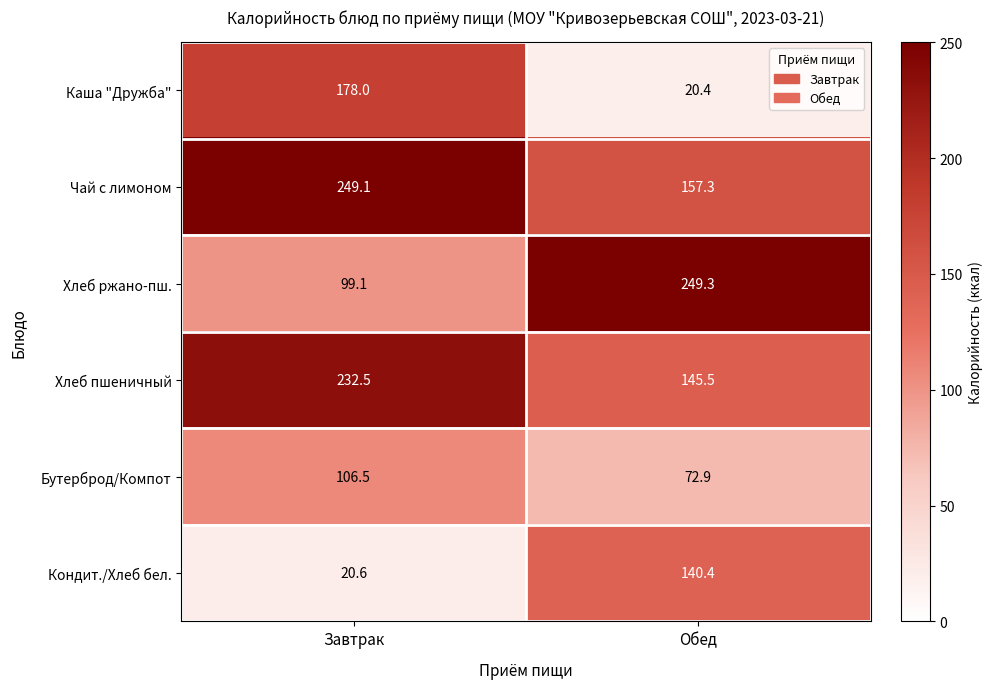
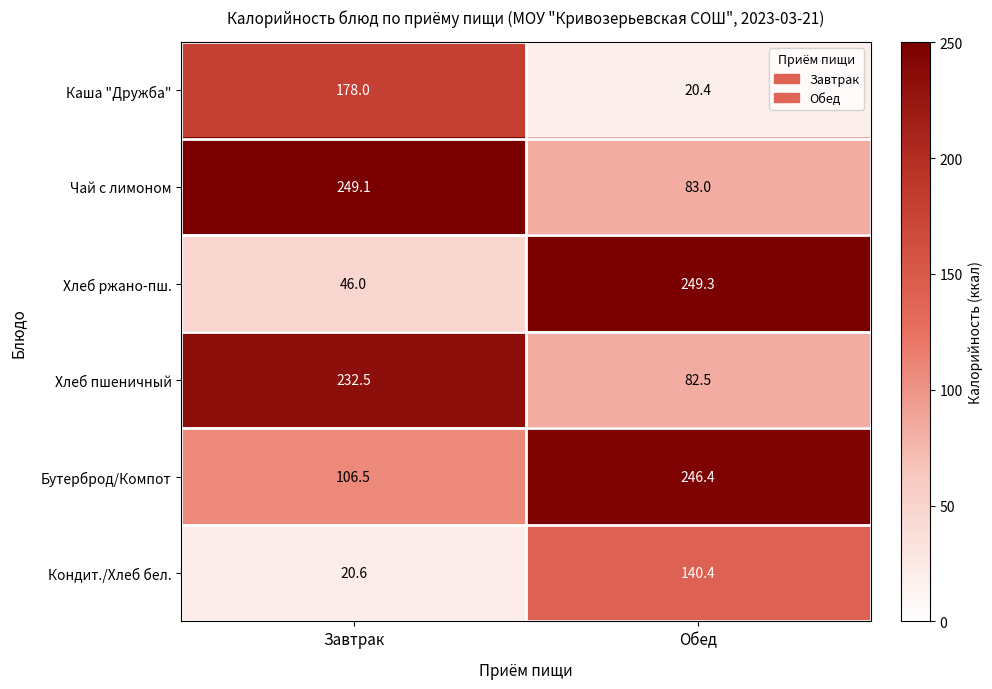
Чай с лимоном, Обед: 157.3 -> 83.0
Хлеб ржано-пш., Завтрак: 99.1 -> 46.0
Хлеб пшеничный, Обед: 145.5 -> 82.5
Бутерброд/Компот, Обед: 72.9 -> 246.4
